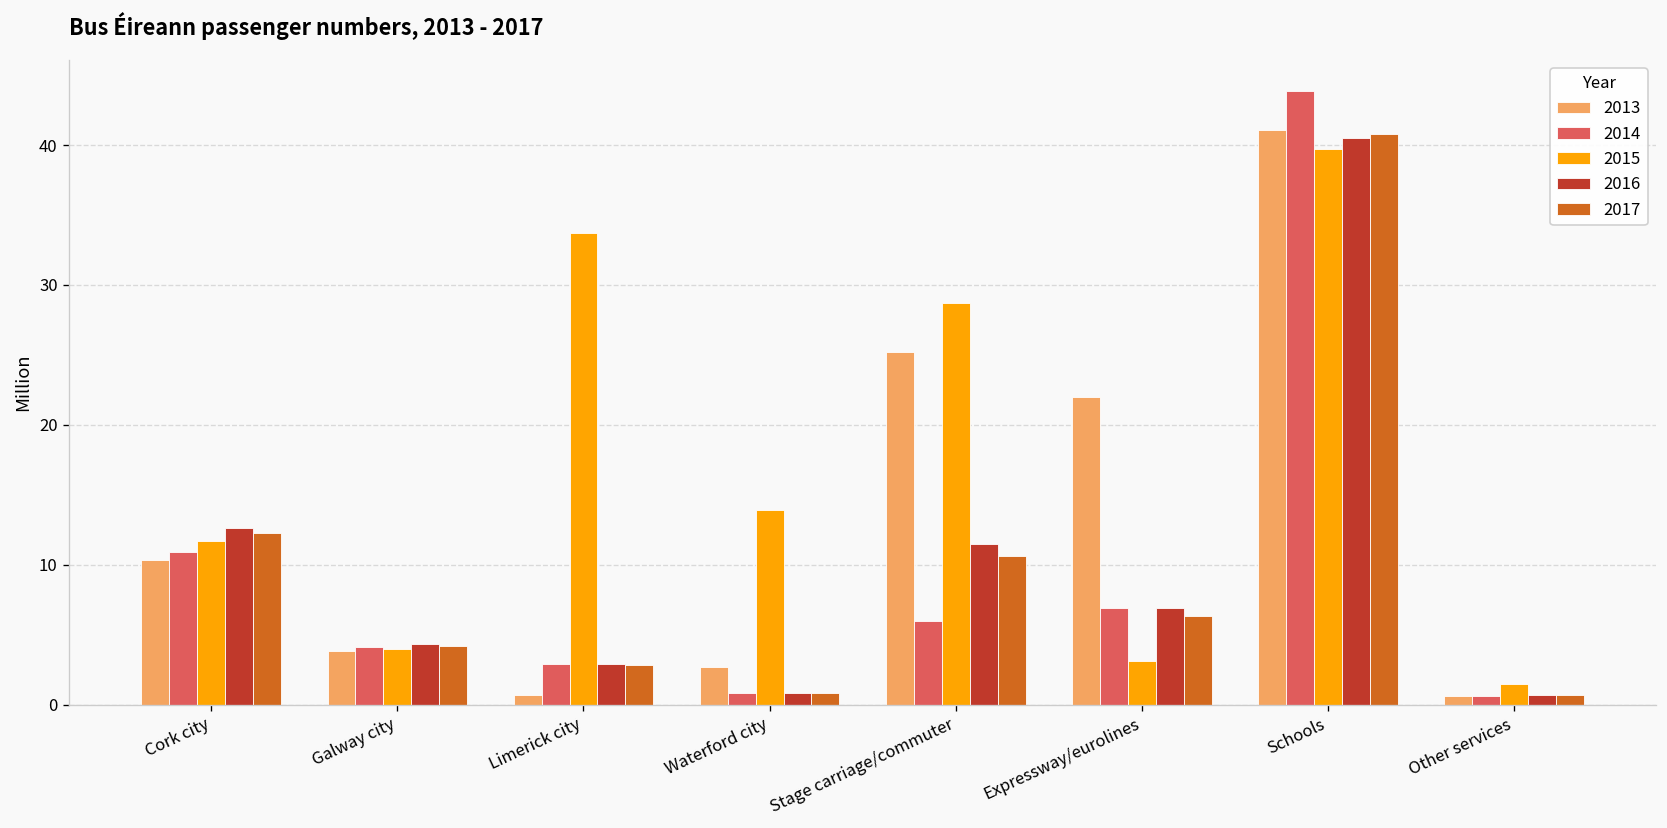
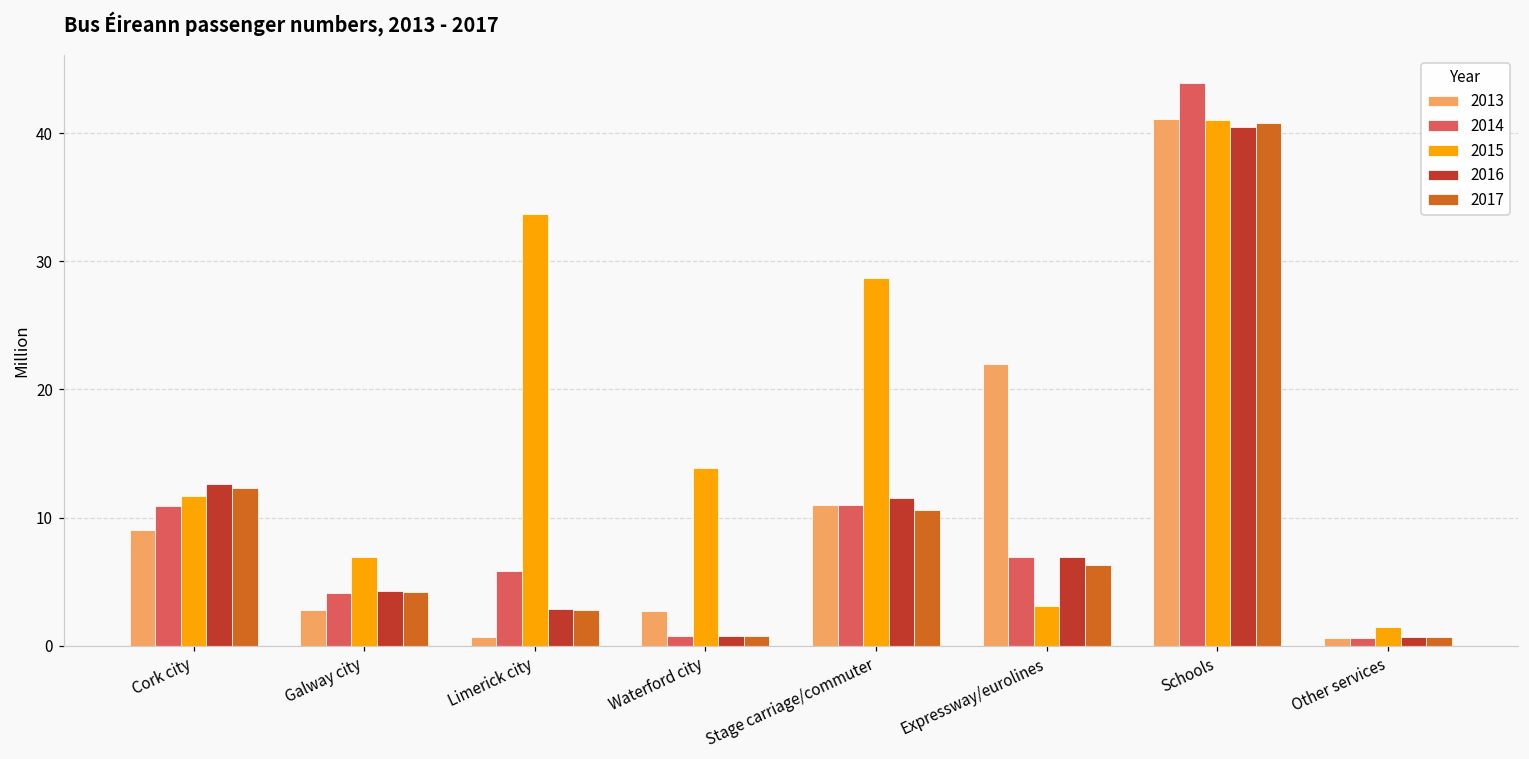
2013, Cork city: 10.3 -> 9.0
2013, Galway city: 3.8 -> 2.8
2015, Galway city: 4.0 -> 6.9
2014, Limerick city: 2.9 -> 5.8
2013, Stage carriage/commuter: 25.2 -> 11.0
2014, Stage carriage/commuter: 6 -> 11
2015, Schools: 39.7 -> 41.0
